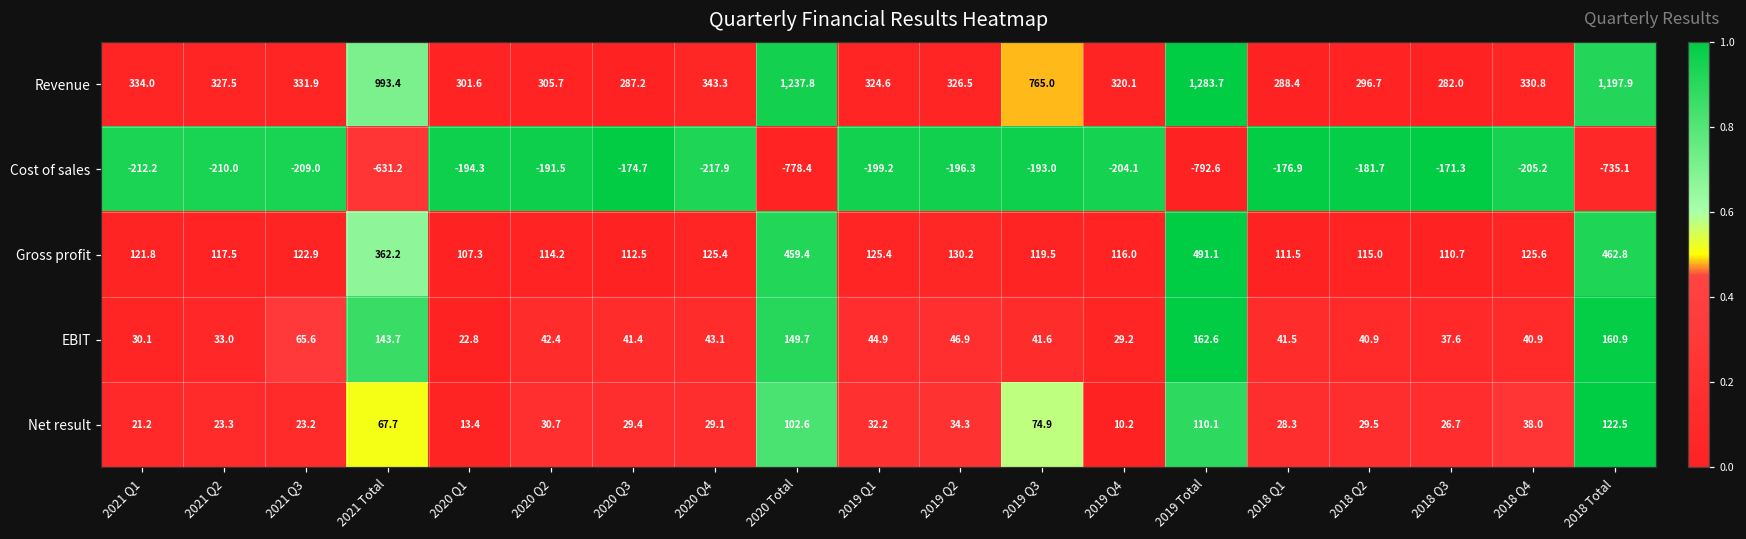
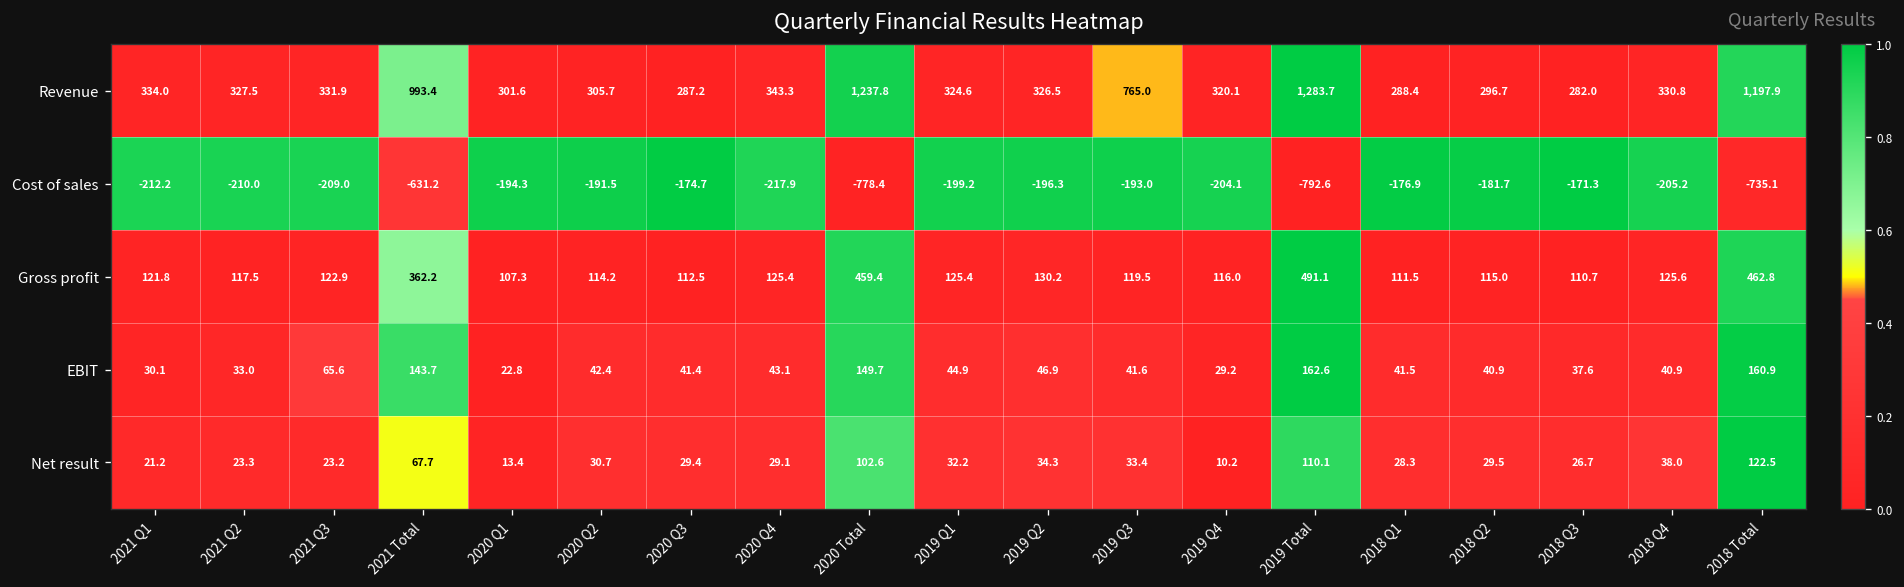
Net result, 2019 Q3: 74.9 -> 33.4
